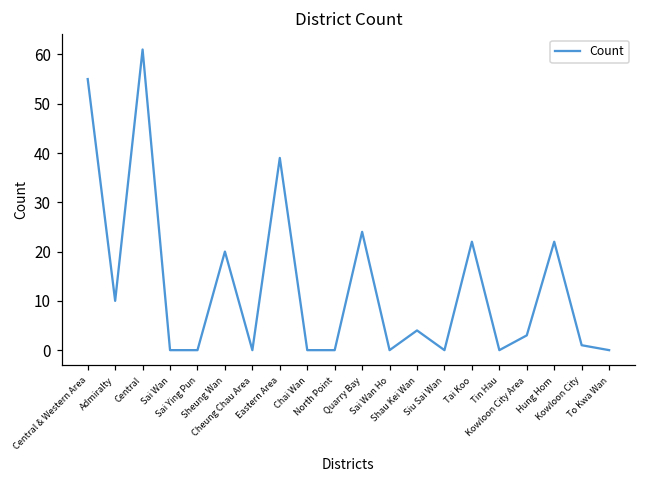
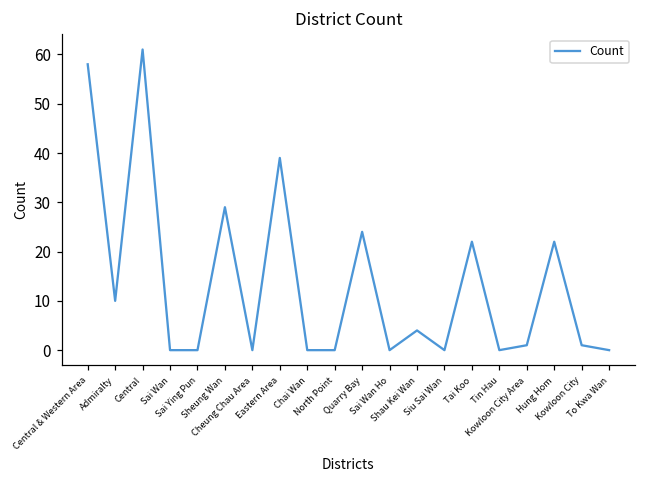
Central & Western Area: 55 -> 58
Sheung Wan: 20 -> 29
Kowloon City Area: 3 -> 1
